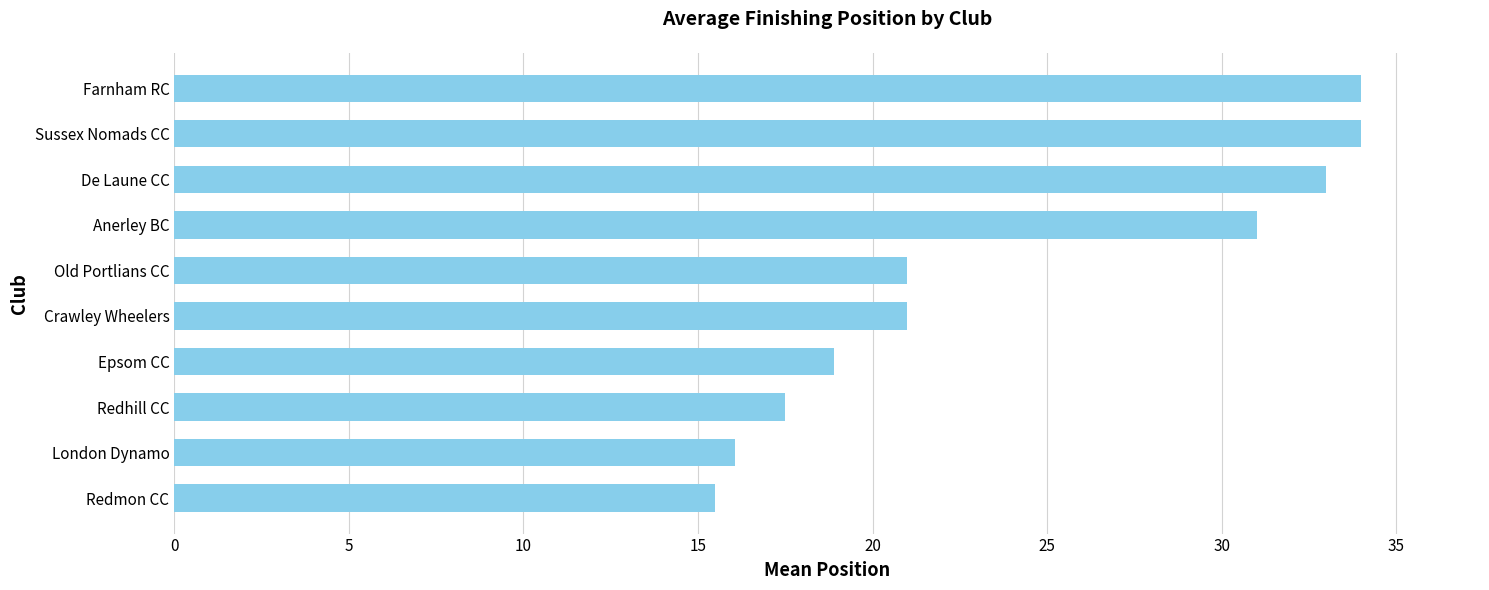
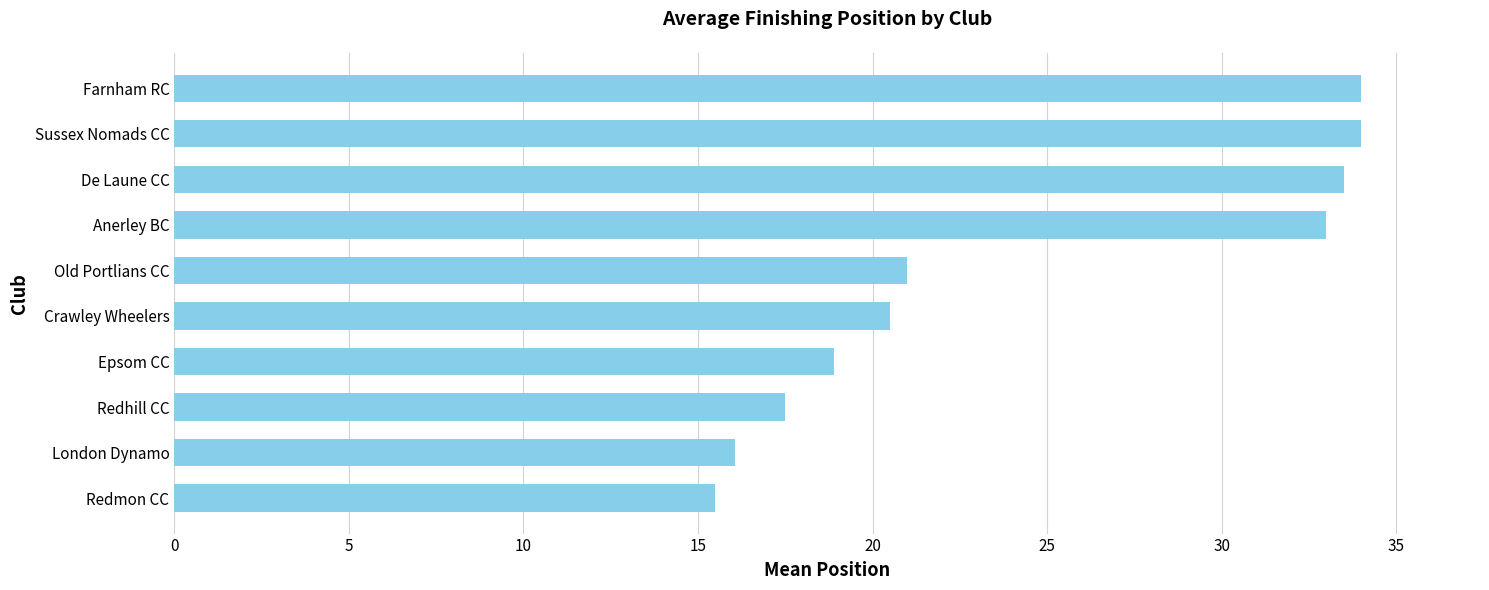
De Laune CC: 33.0 -> 33.5
Anerley BC: 31 -> 33
Crawley Wheelers: 21.0 -> 20.5
